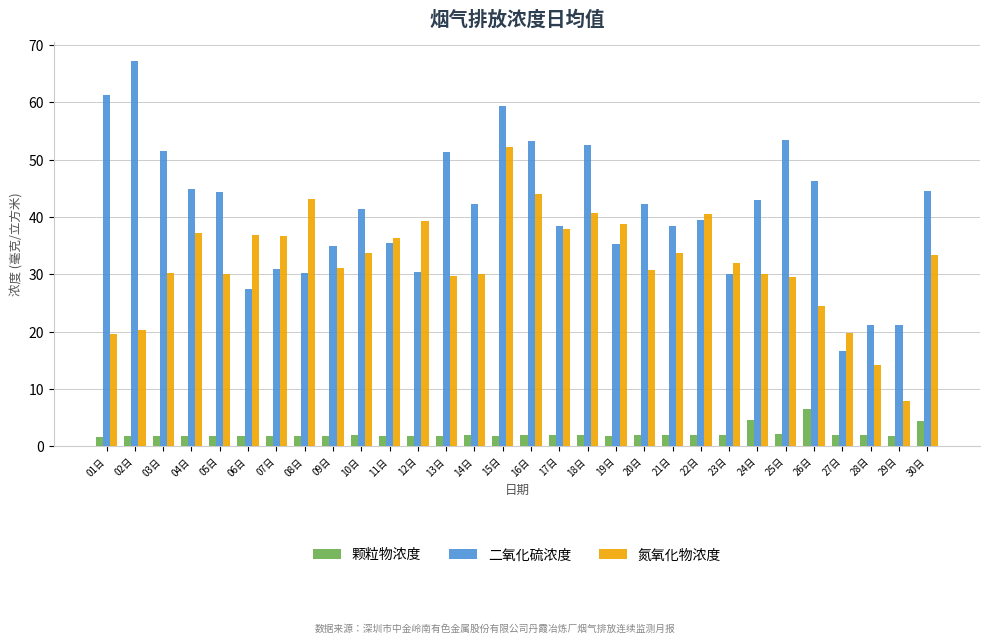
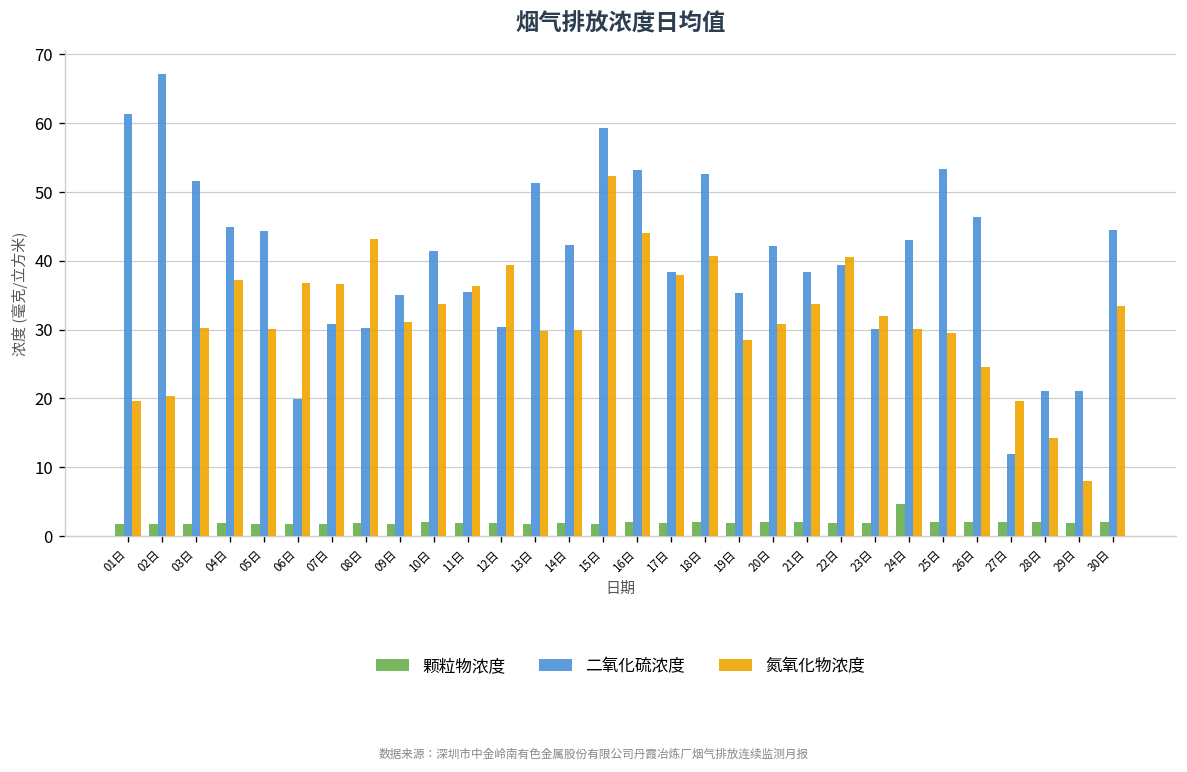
二氧化硫浓度, 06日: 27 -> 20
氮氧化物浓度, 19日: 39 -> 28
颗粒物浓度, 26日: 6 -> 2
二氧化硫浓度, 27日: 17 -> 12
颗粒物浓度, 30日: 4 -> 2
